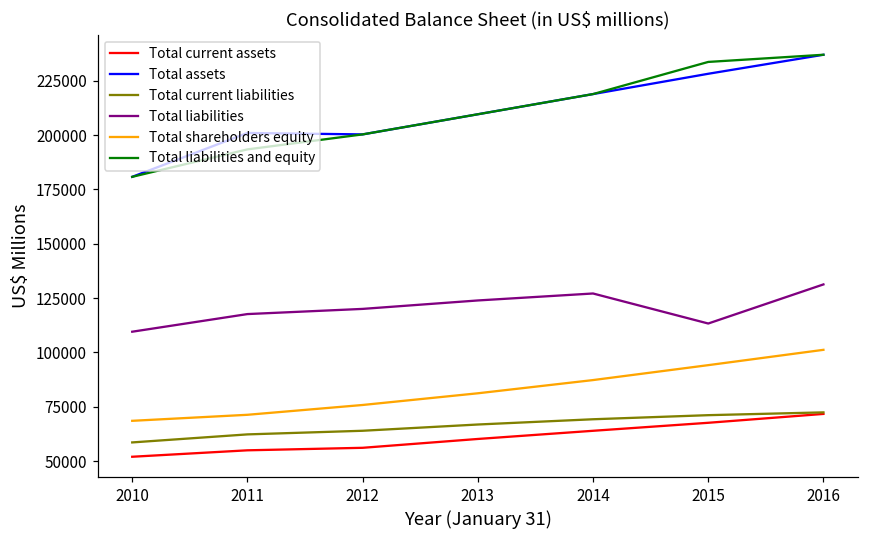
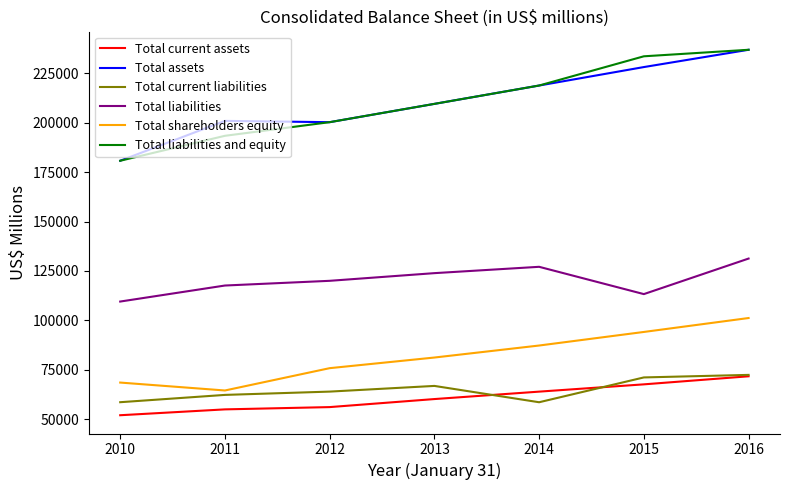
Total shareholders equity, 2011: 71000 -> 65000
Total current liabilities, 2014: 69000 -> 59000
